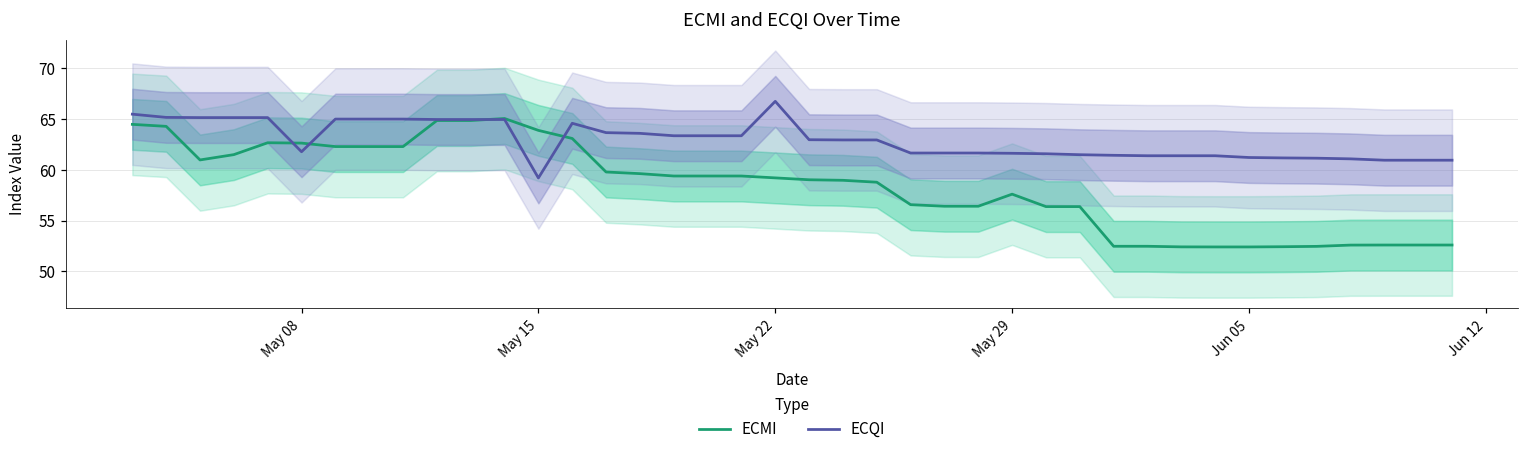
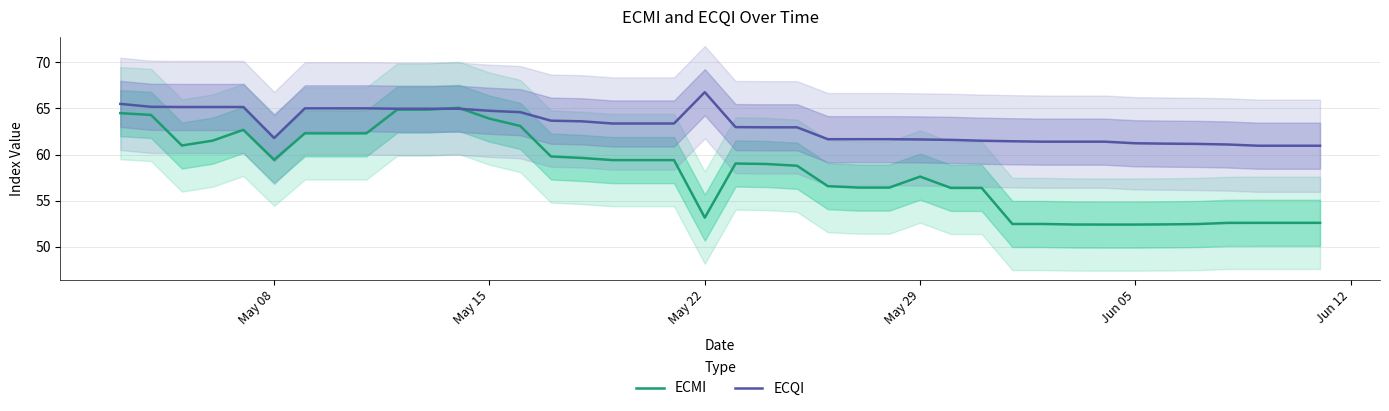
ECMI, May 08: 63 -> 59
ECQI, May 15: 59 -> 65
ECMI, May 22: 59 -> 53
